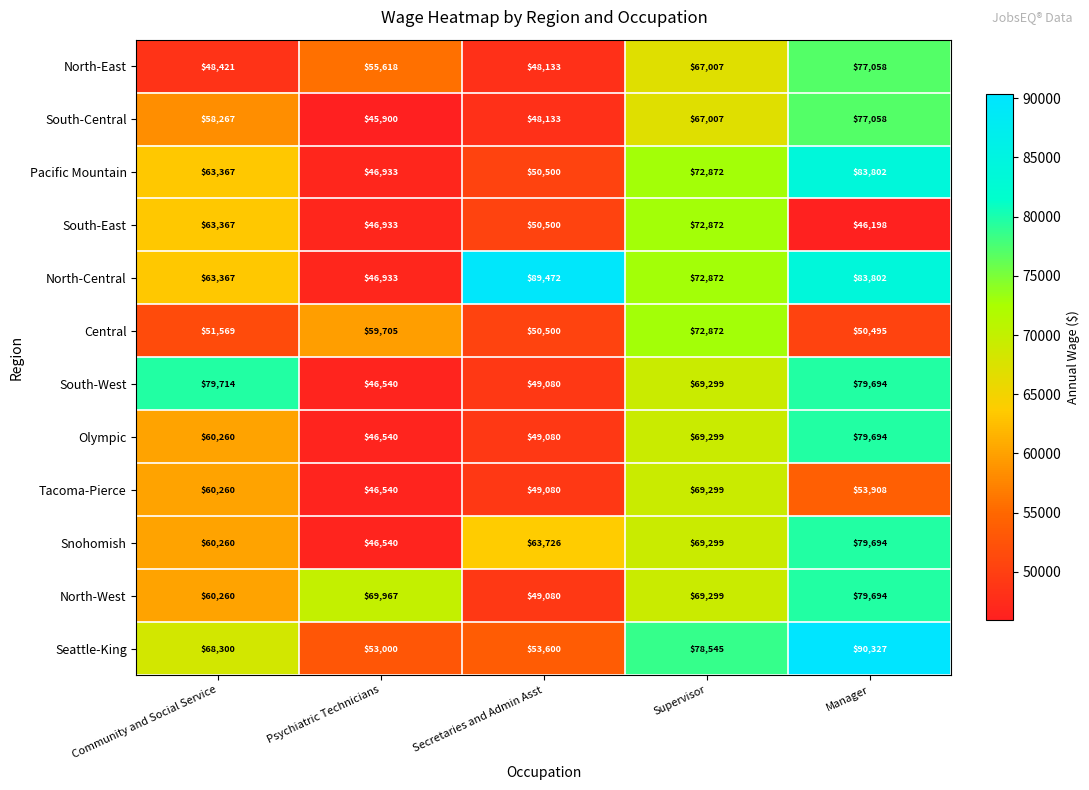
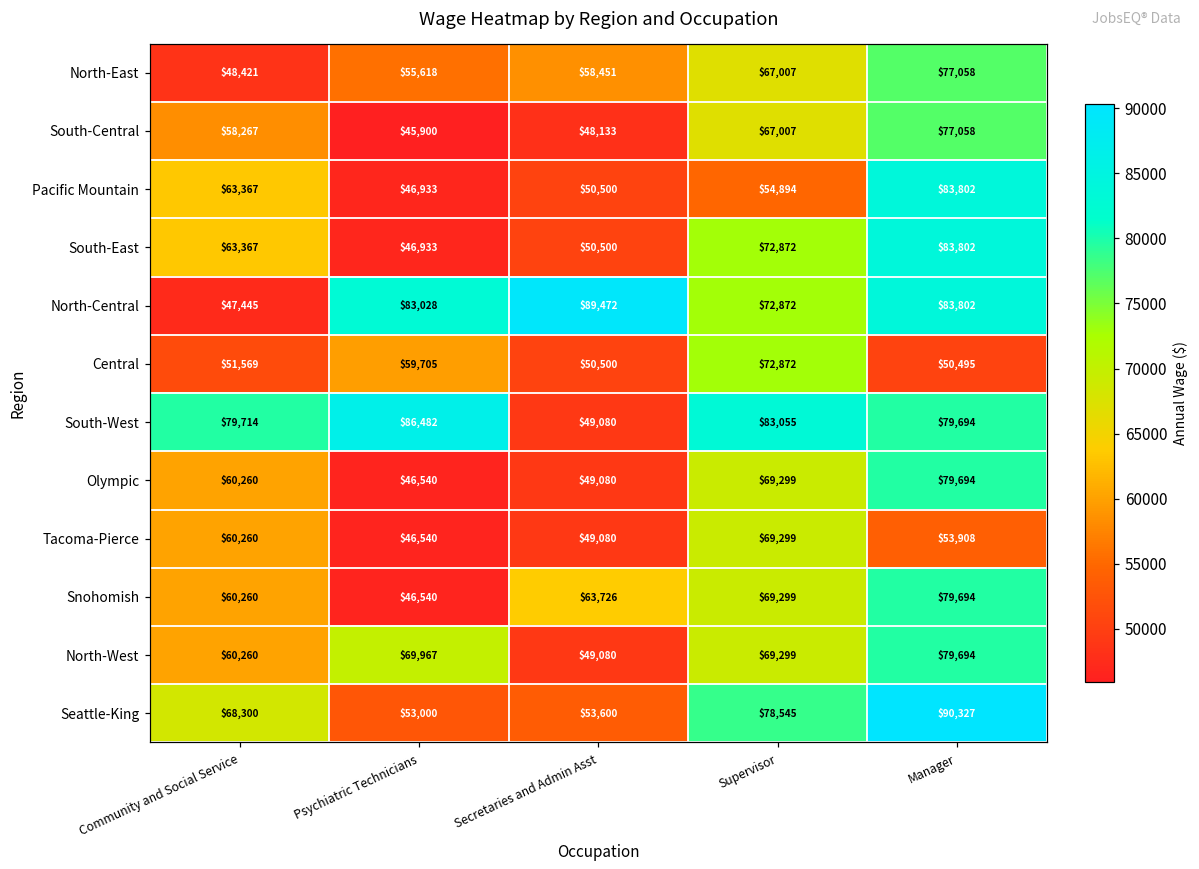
North-East, Secretaries and Admin Asst: $48,133 -> $58,451
Pacific Mountain, Supervisor: $72,872 -> $54,894
South-East, Manager: $46,198 -> $83,802
North-Central, Community and Social Service: $63,367 -> $47,445
North-Central, Psychiatric Technicians: $46,933 -> $83,028
South-West, Psychiatric Technicians: $46,540 -> $86,482
South-West, Supervisor: $69,299 -> $83,055
